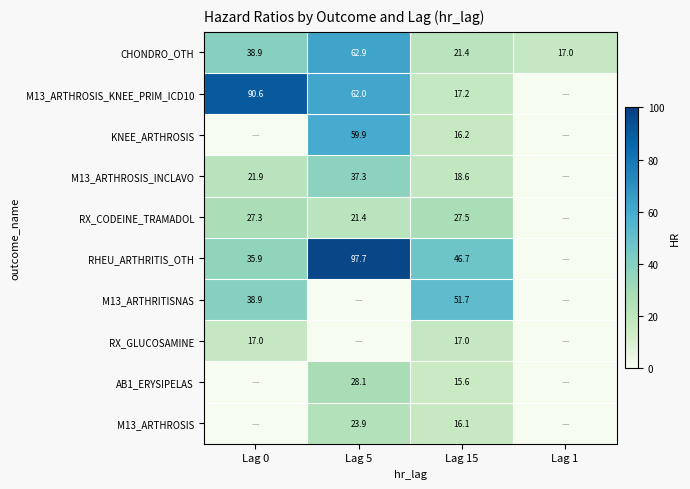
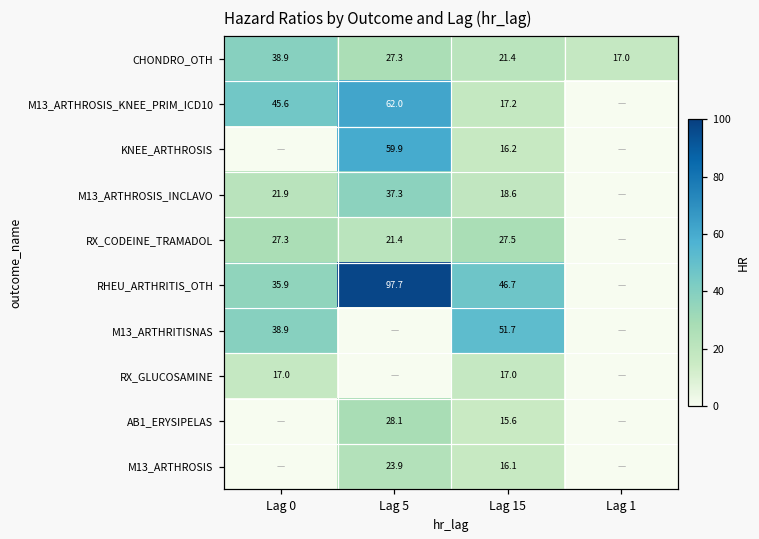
CHONDRO_OTH, Lag 5: 62.9 -> 27.3
M13_ARTHROSIS_KNEE_PRIM_ICD10, Lag 0: 90.6 -> 45.6
